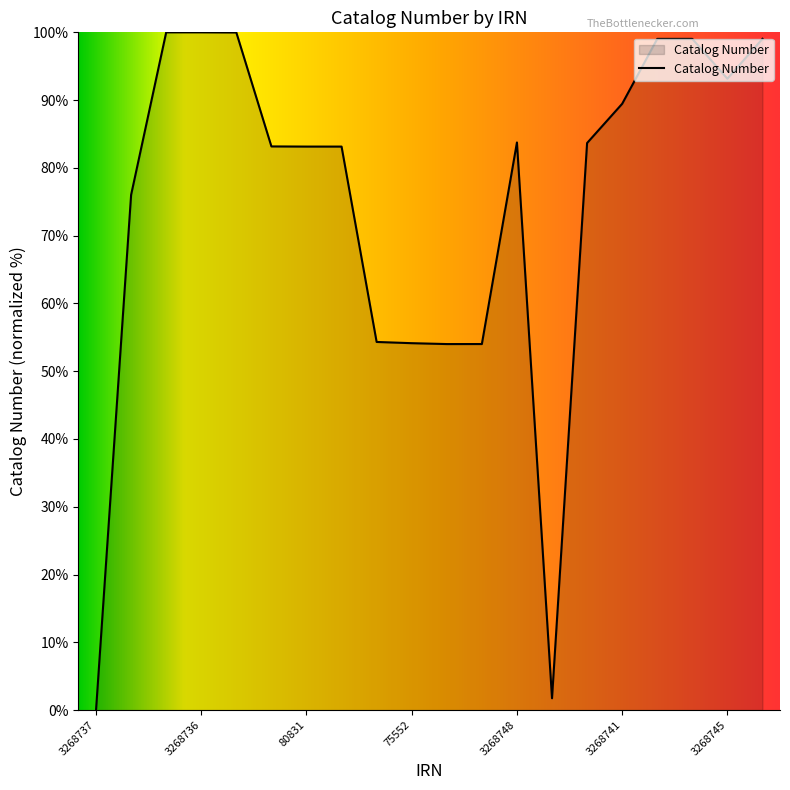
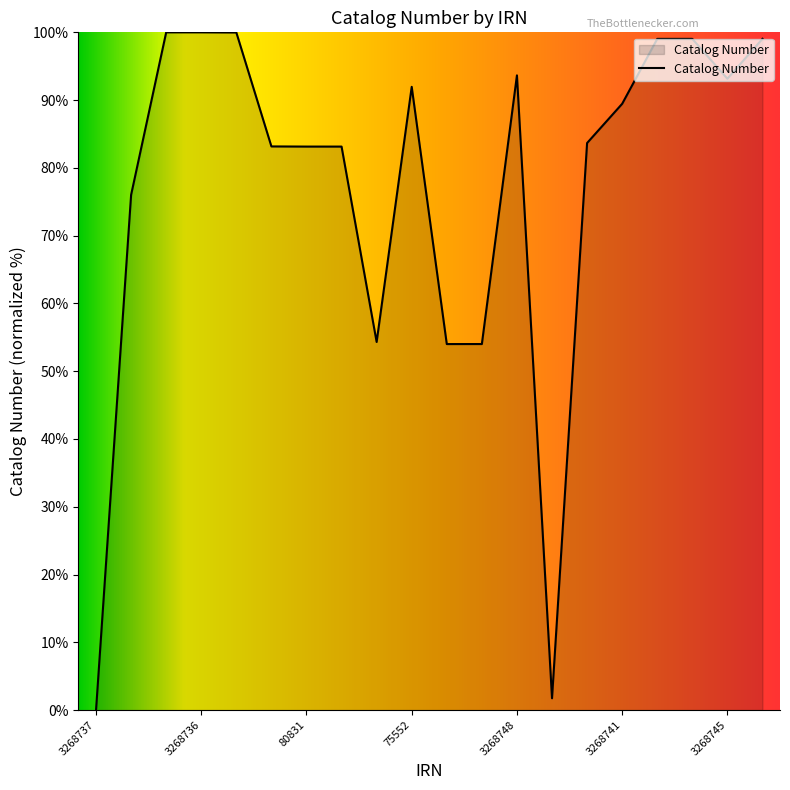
75552: 54% -> 92%
3268748: 84% -> 94%
